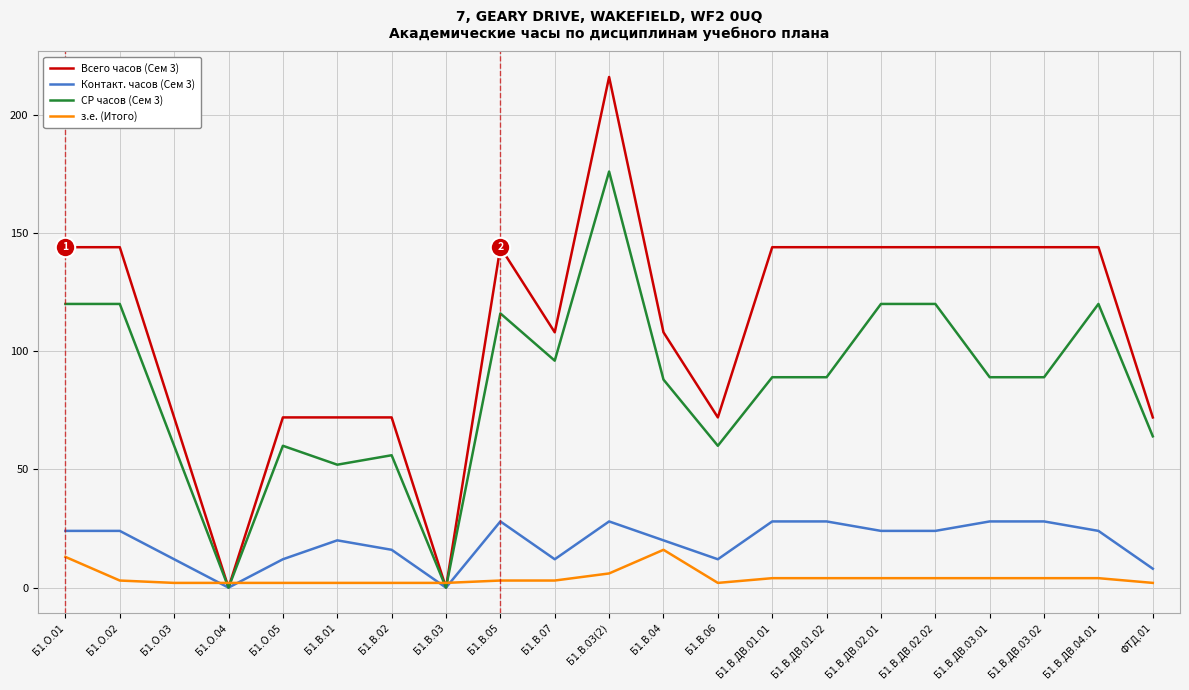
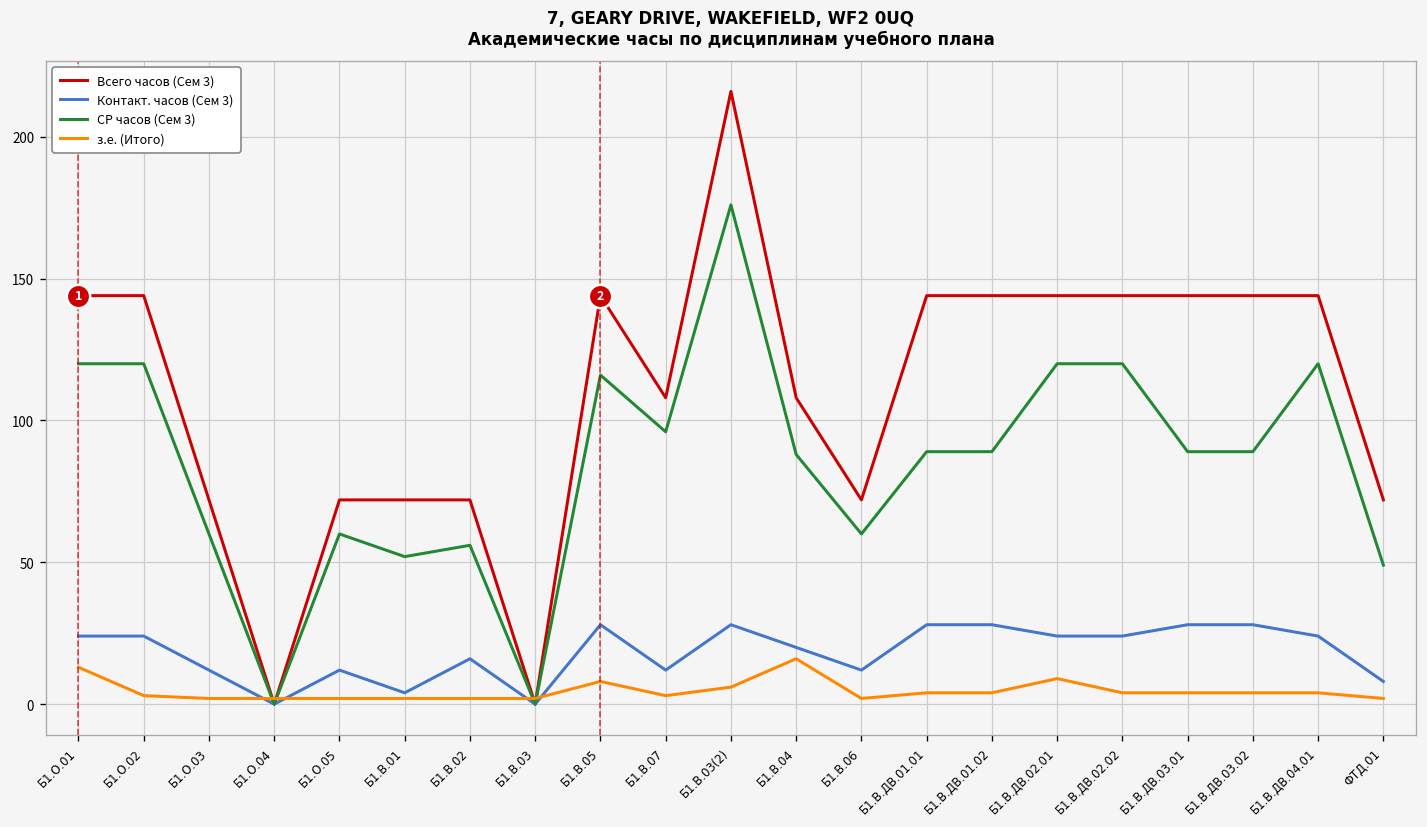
Контакт. часов (Сем 3), Б1.В.01: 20 -> 4
з.е. (Итого), Б1.В.05: 3 -> 8
з.е. (Итого), Б1.В.ДВ.02.01: 4 -> 9
СР часов (Сем 3), ФТД.01: 64 -> 49
